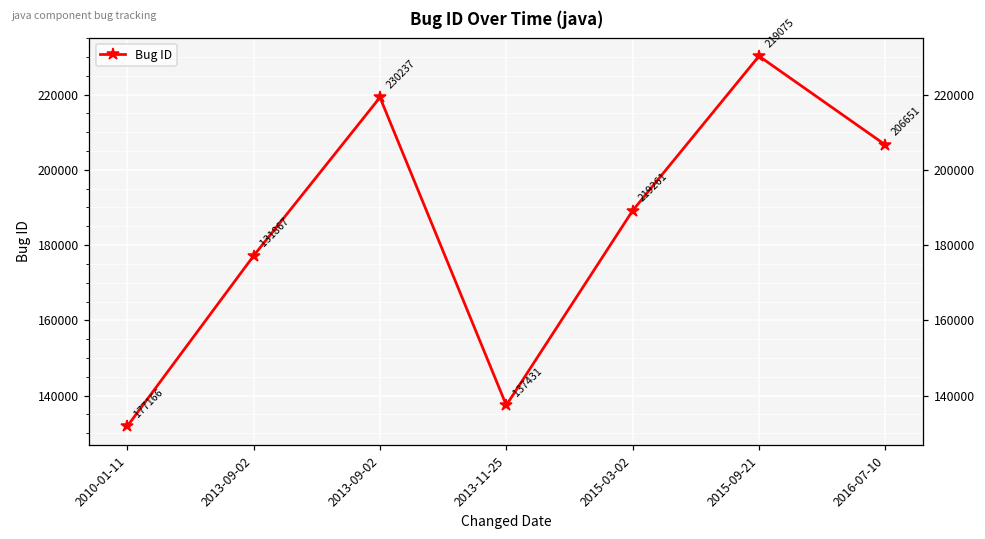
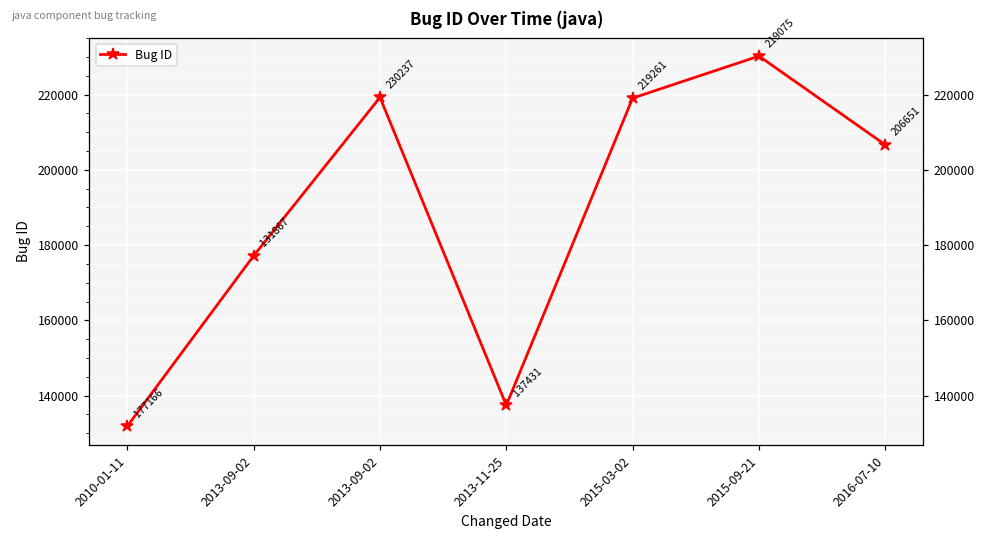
2015-03-02: 189000 -> 219000
